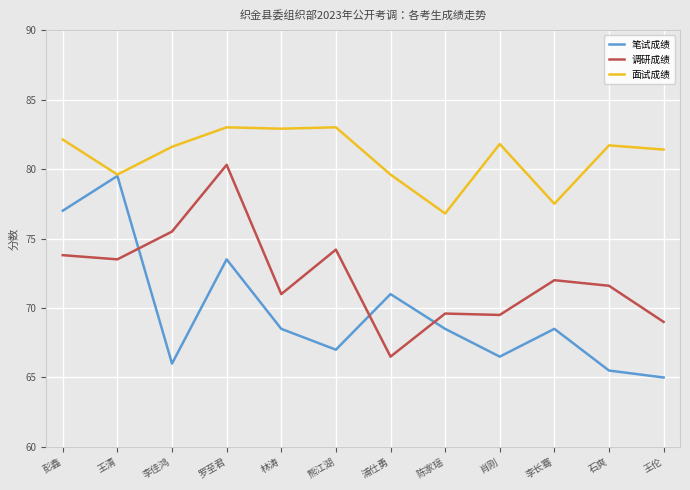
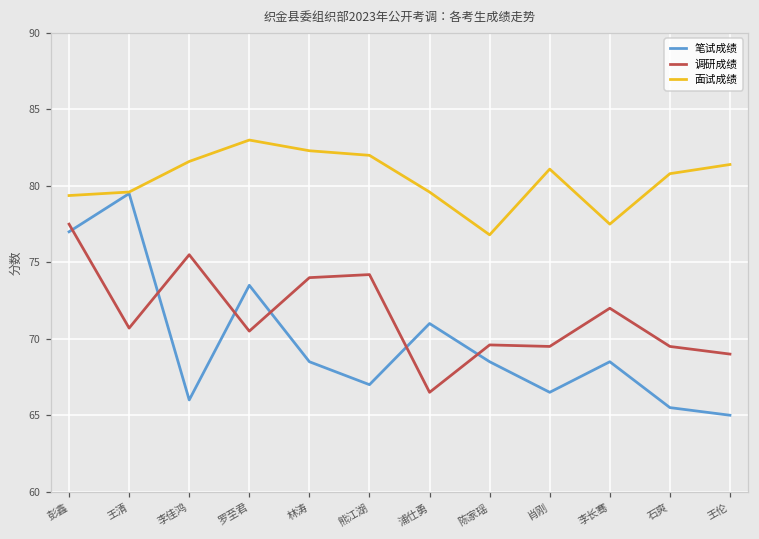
调研成绩, 彭鑫: 73.8 -> 77.5
面试成绩, 彭鑫: 82.1 -> 79.4
调研成绩, 王清: 73.5 -> 70.7
调研成绩, 罗至君: 80.3 -> 70.5
调研成绩, 林涛: 71 -> 74
面试成绩, 林涛: 82.9 -> 82.3
面试成绩, 熊江湖: 83 -> 82
面试成绩, 肖刚: 81.8 -> 81.1
调研成绩, 石爽: 71.6 -> 69.5
面试成绩, 石爽: 81.7 -> 80.8
